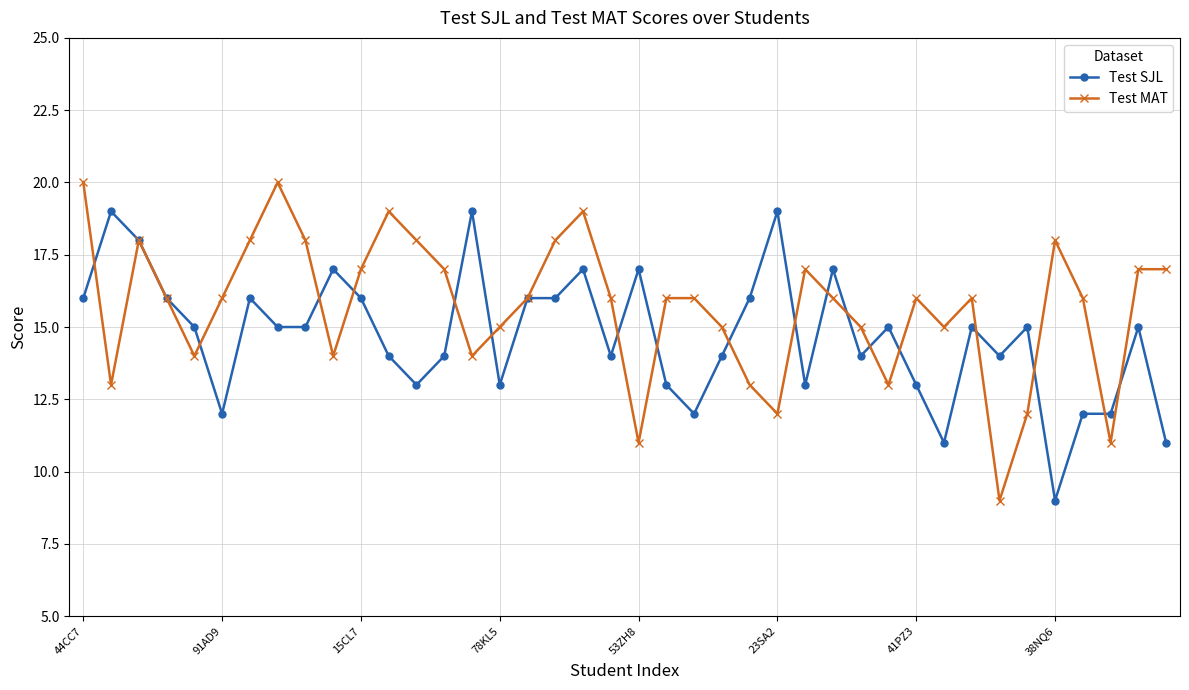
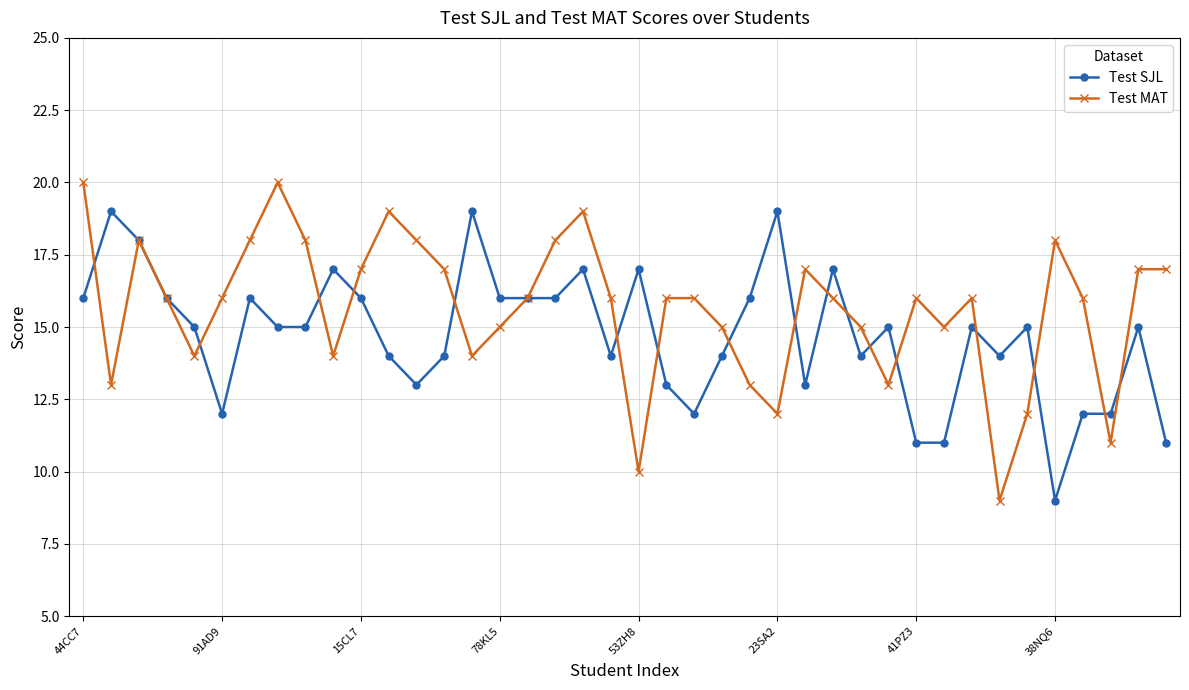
Test SJL, 78KL5: 13 -> 16
Test MAT, 53ZH8: 11 -> 10
Test SJL, 41PZ3: 13 -> 11
